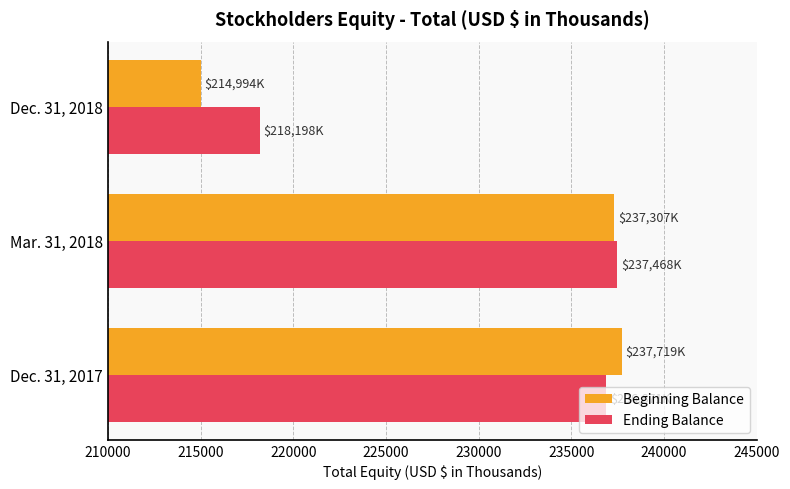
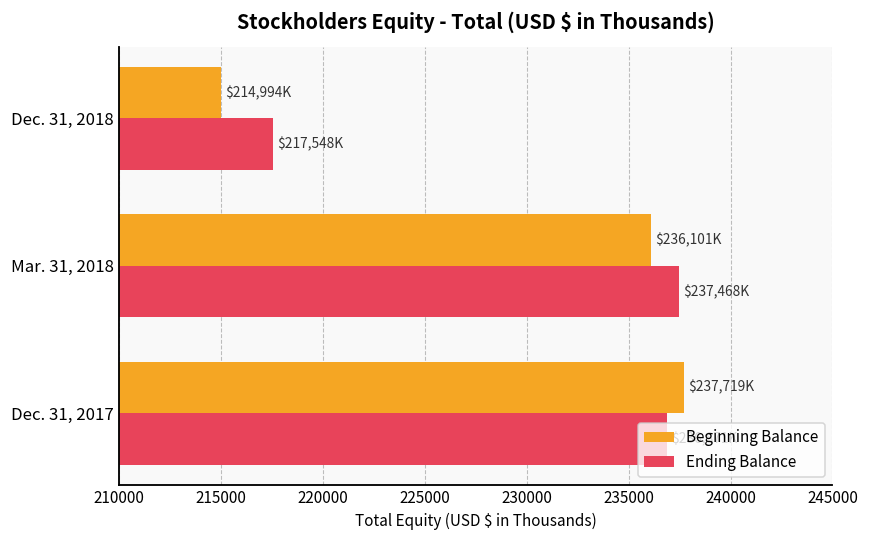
Ending Balance, Dec. 31, 2018: $218,198K -> $217,548K
Beginning Balance, Mar. 31, 2018: $237,307K -> $236,101K
